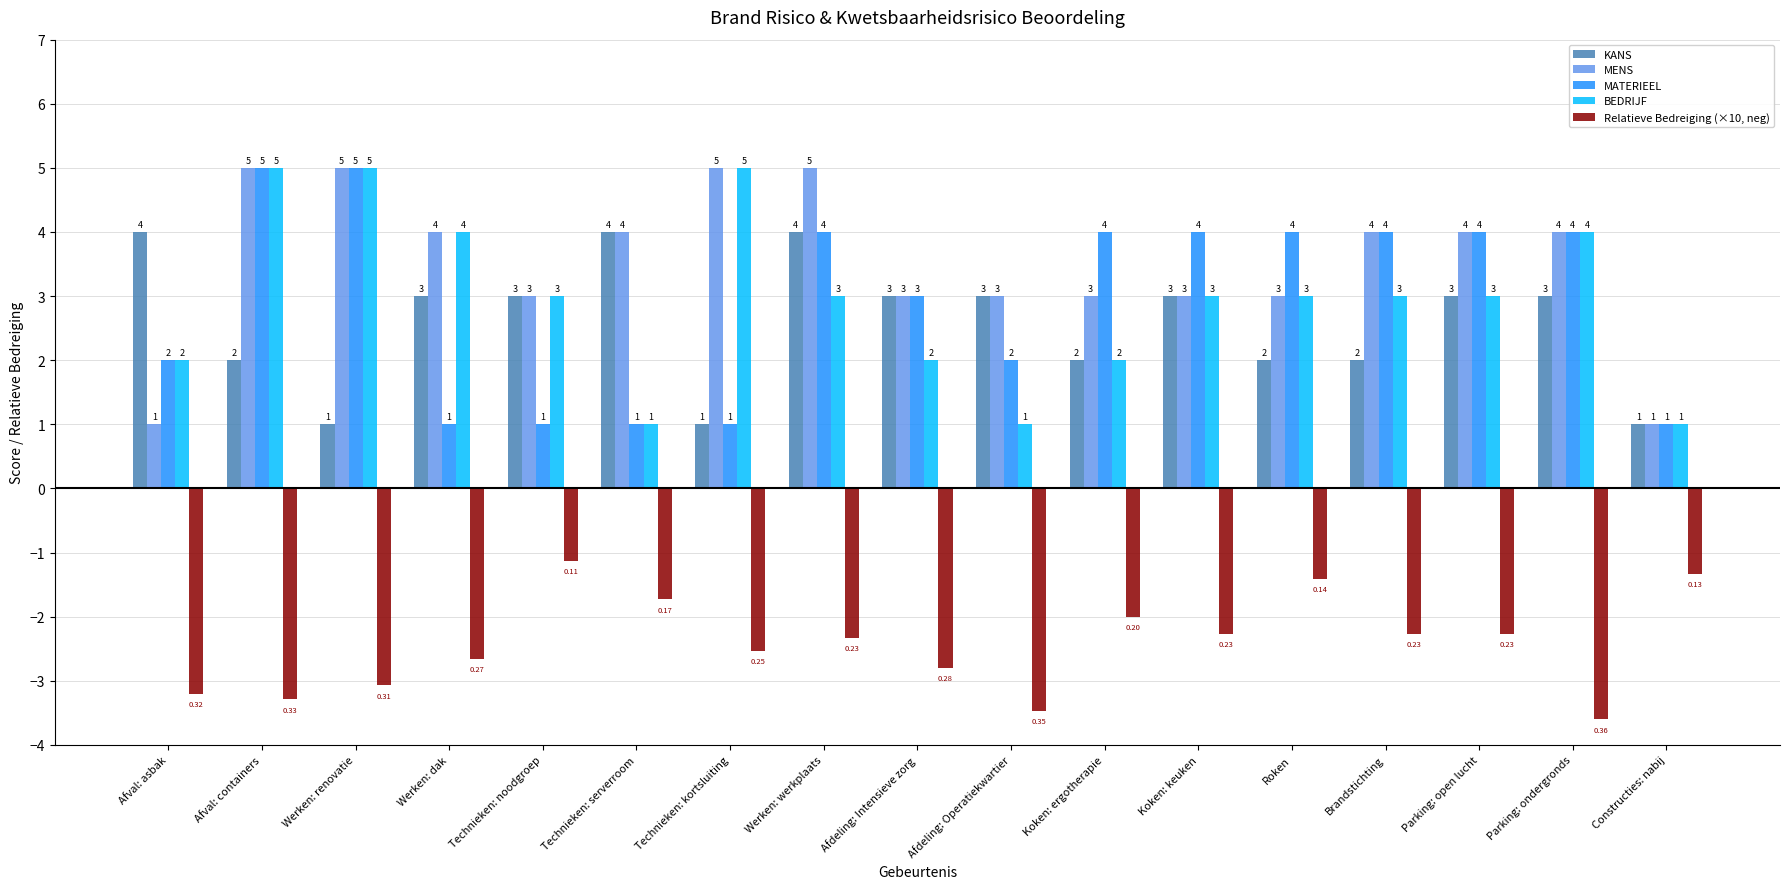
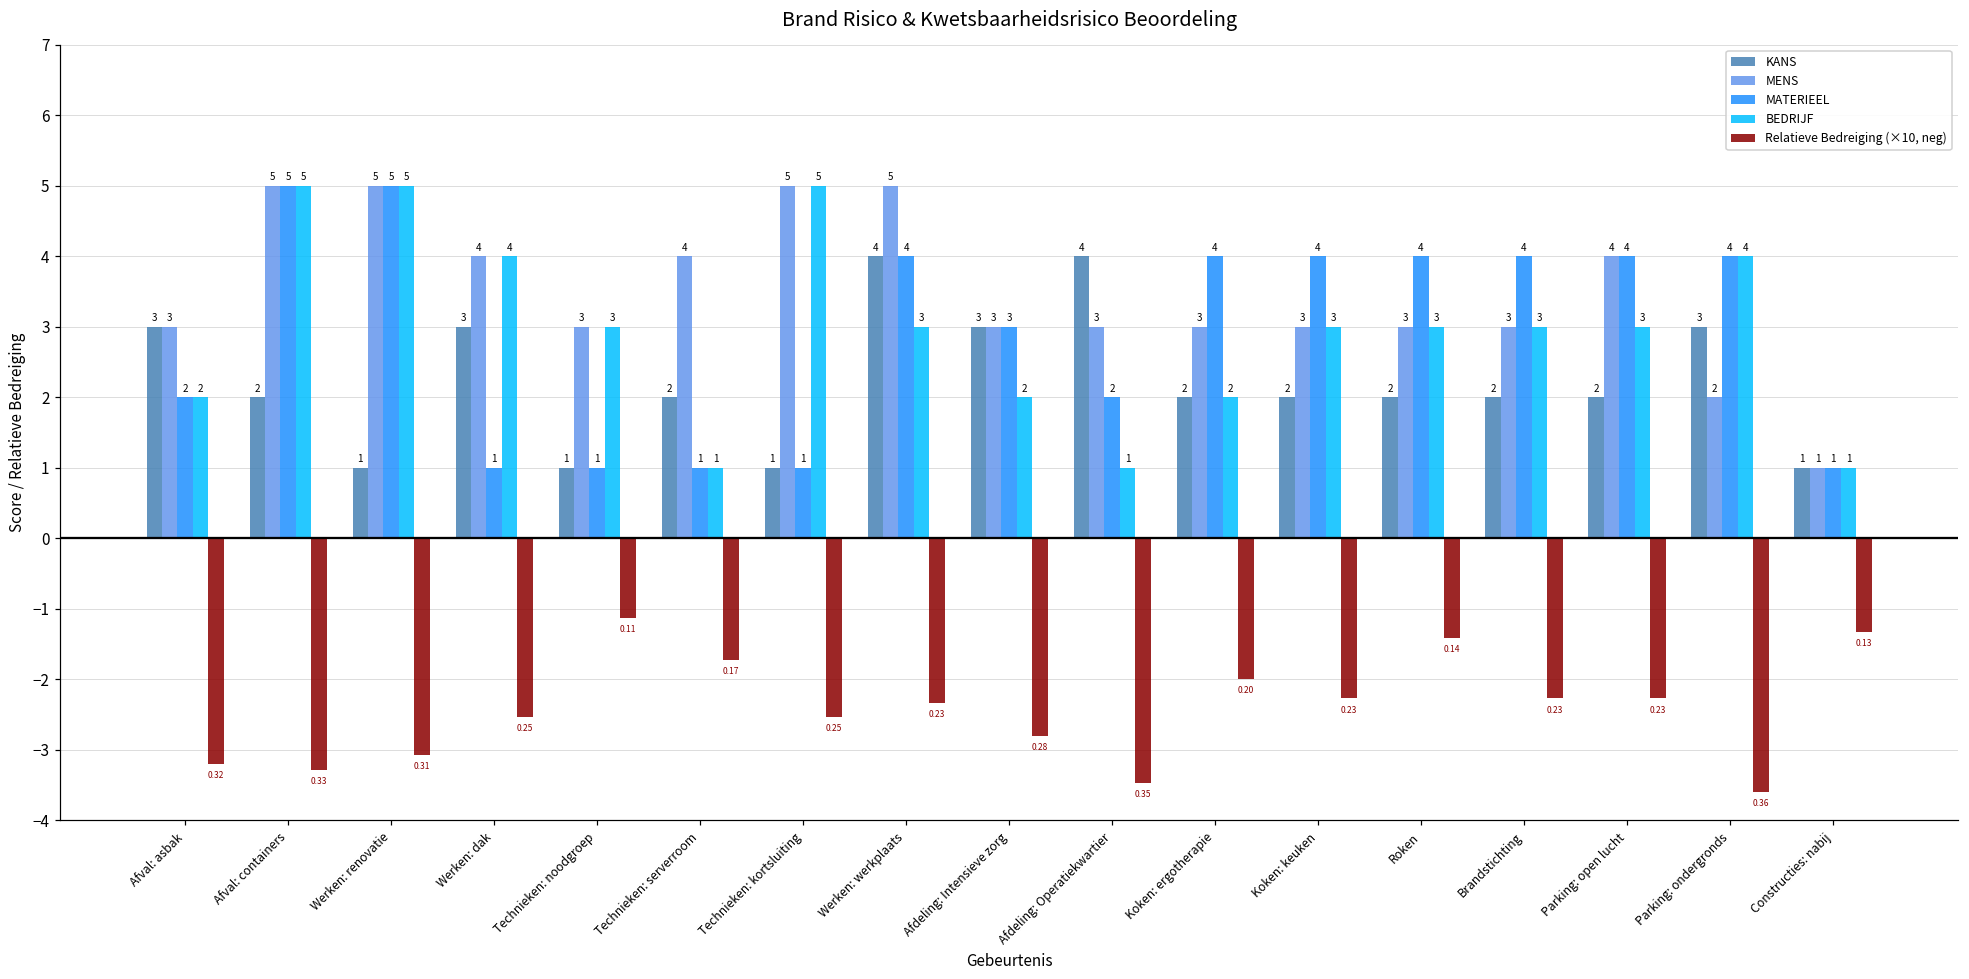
KANS, Afval: asbak: 4 -> 3
MENS, Afval: asbak: 1 -> 3
Relatieve Bedreiging (×10, neg), Werken: dak: 0.27 -> 0.25
KANS, Technieken: noodgroep: 3 -> 1
KANS, Technieken: serverroom: 4 -> 2
KANS, Afdeling: Operatiekwartier: 3 -> 4
KANS, Koken: keuken: 3 -> 2
MENS, Brandstichting: 4 -> 3
KANS, Parking: open lucht: 3 -> 2
MENS, Parking: ondergronds: 4 -> 2
